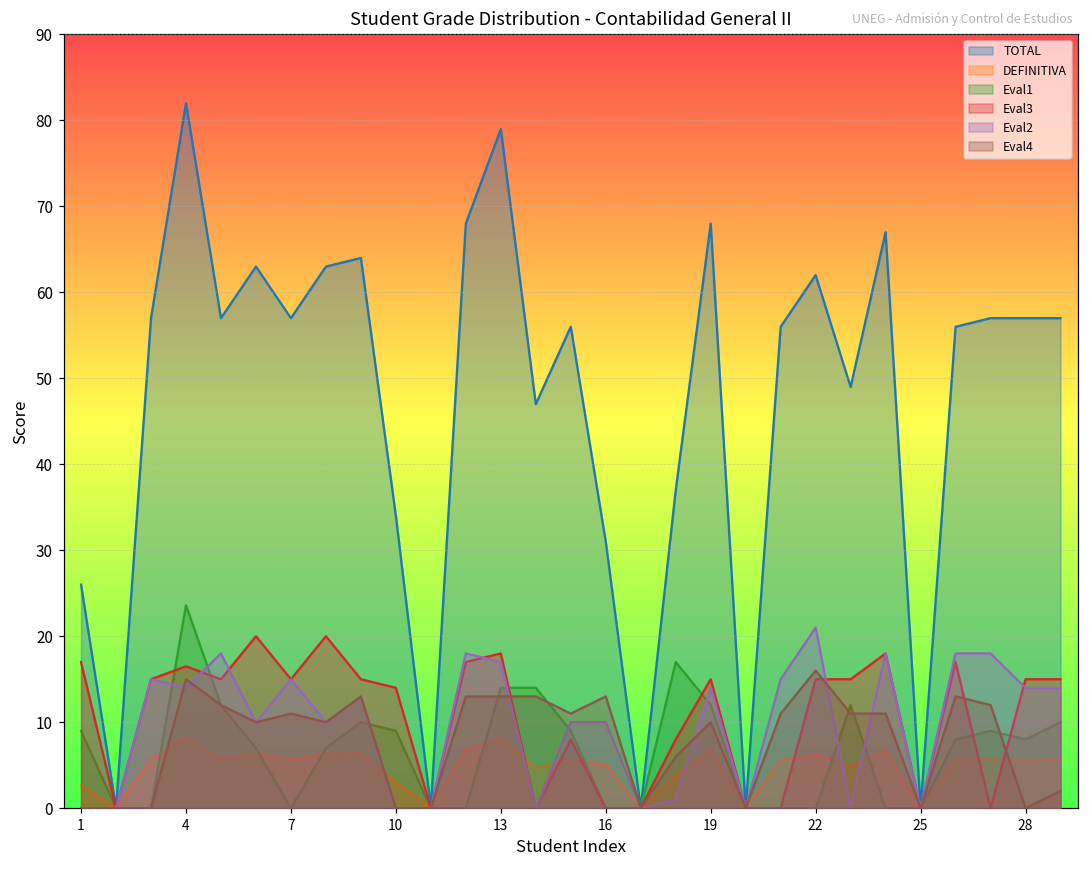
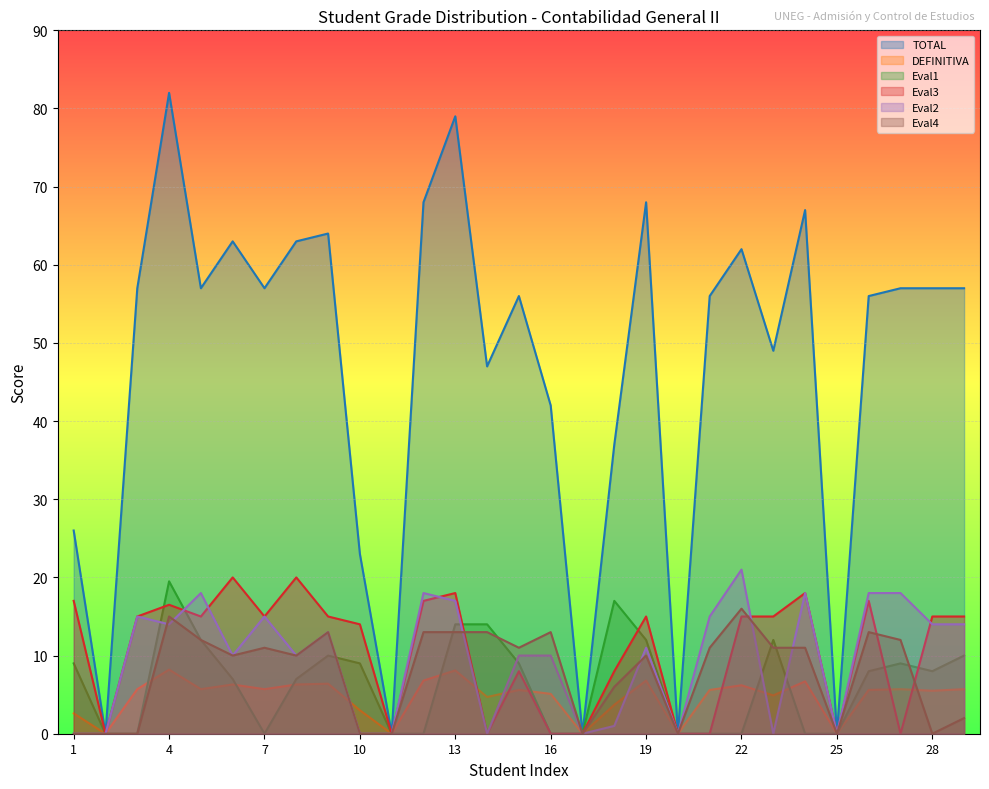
Eval1, 4: 24 -> 20
TOTAL, 10: 34 -> 23
TOTAL, 16: 31 -> 42
Eval2, 19: 14 -> 11
